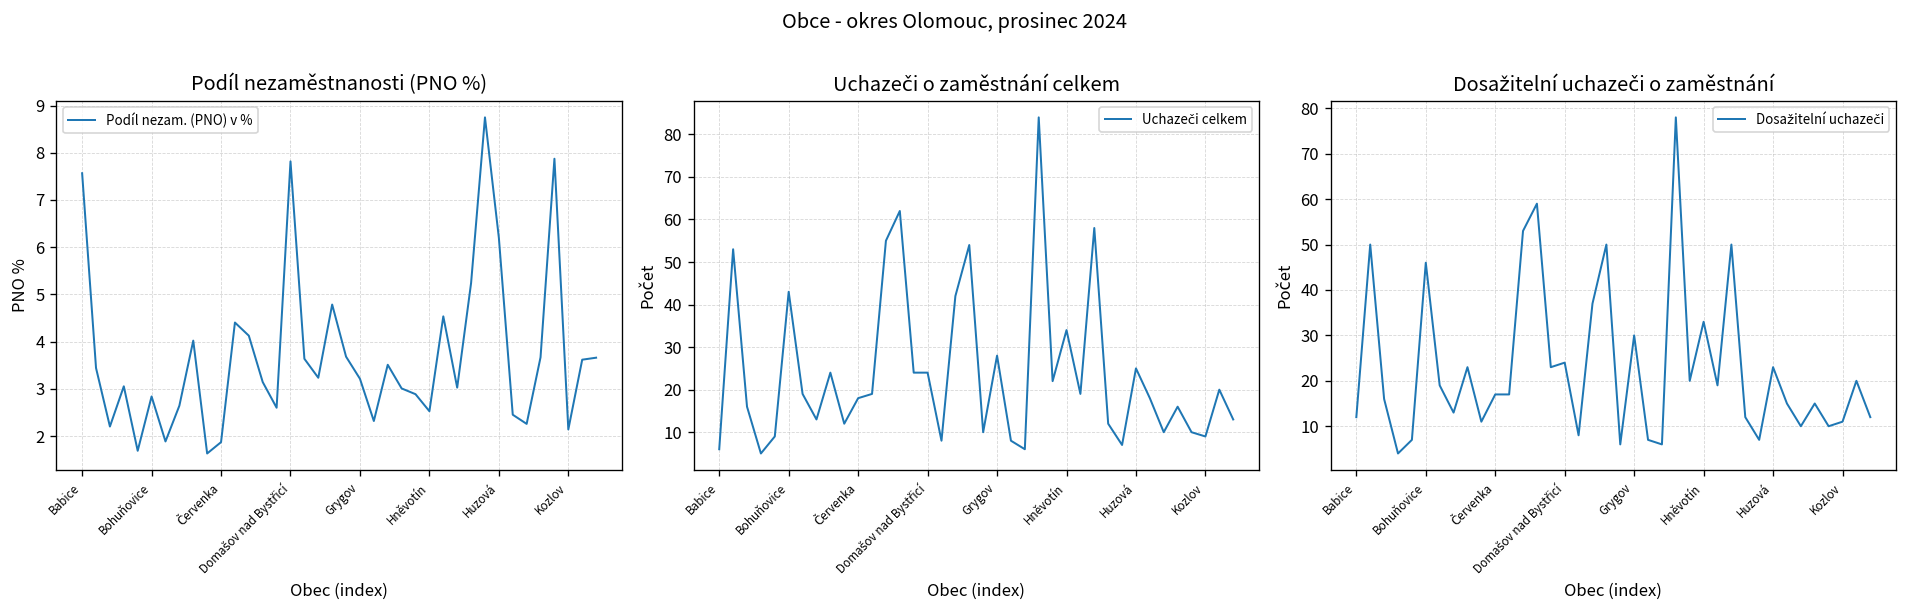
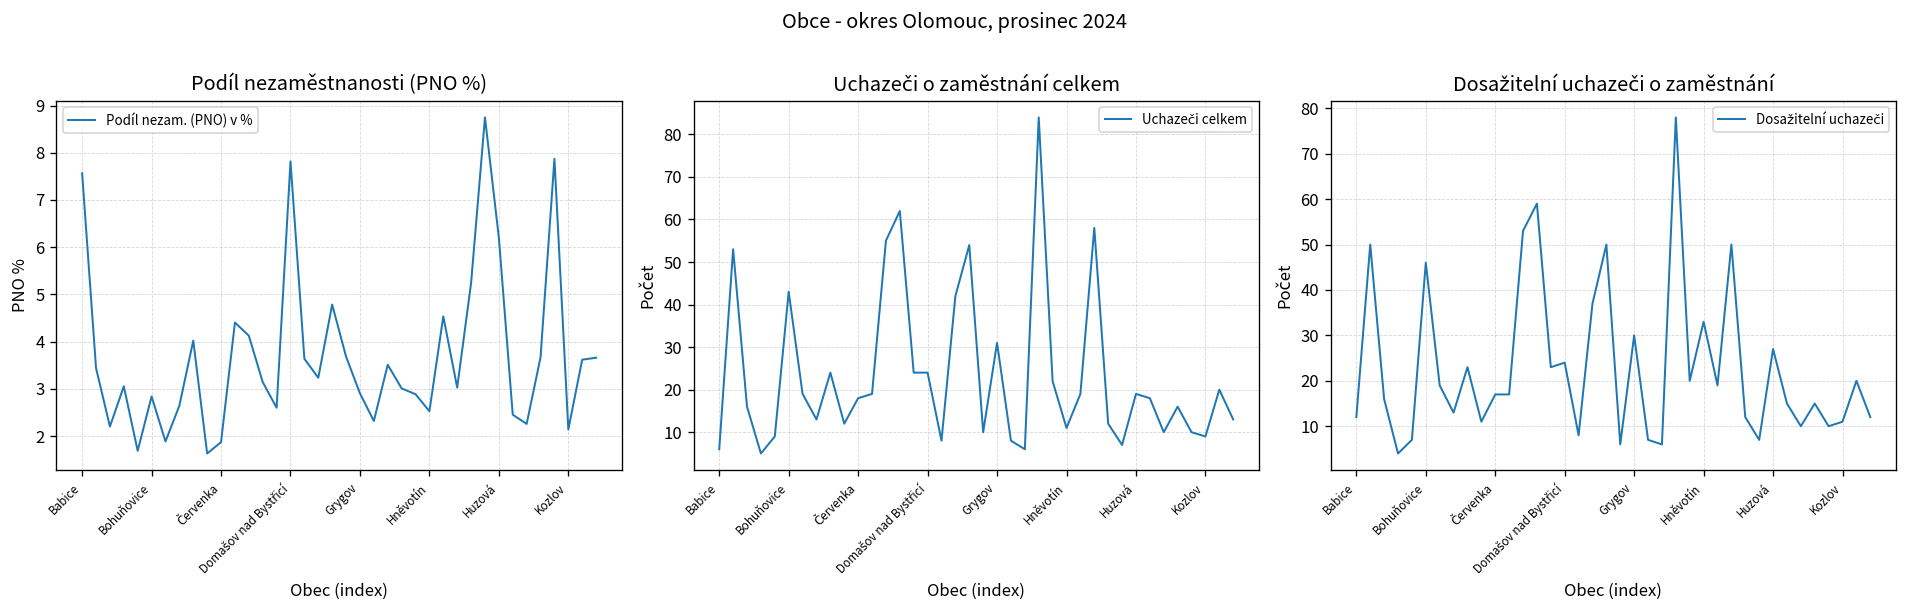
Podíl nezaměstnanosti (PNO %), Grygov: 3.2 -> 2.9
Uchazeči o zaměstnání celkem, Grygov: 28 -> 31
Uchazeči o zaměstnání celkem, Hněvotín: 34 -> 11
Uchazeči o zaměstnání celkem, Huzová: 25 -> 19
Dosažitelní uchazeči o zaměstnání, Huzová: 23 -> 27
